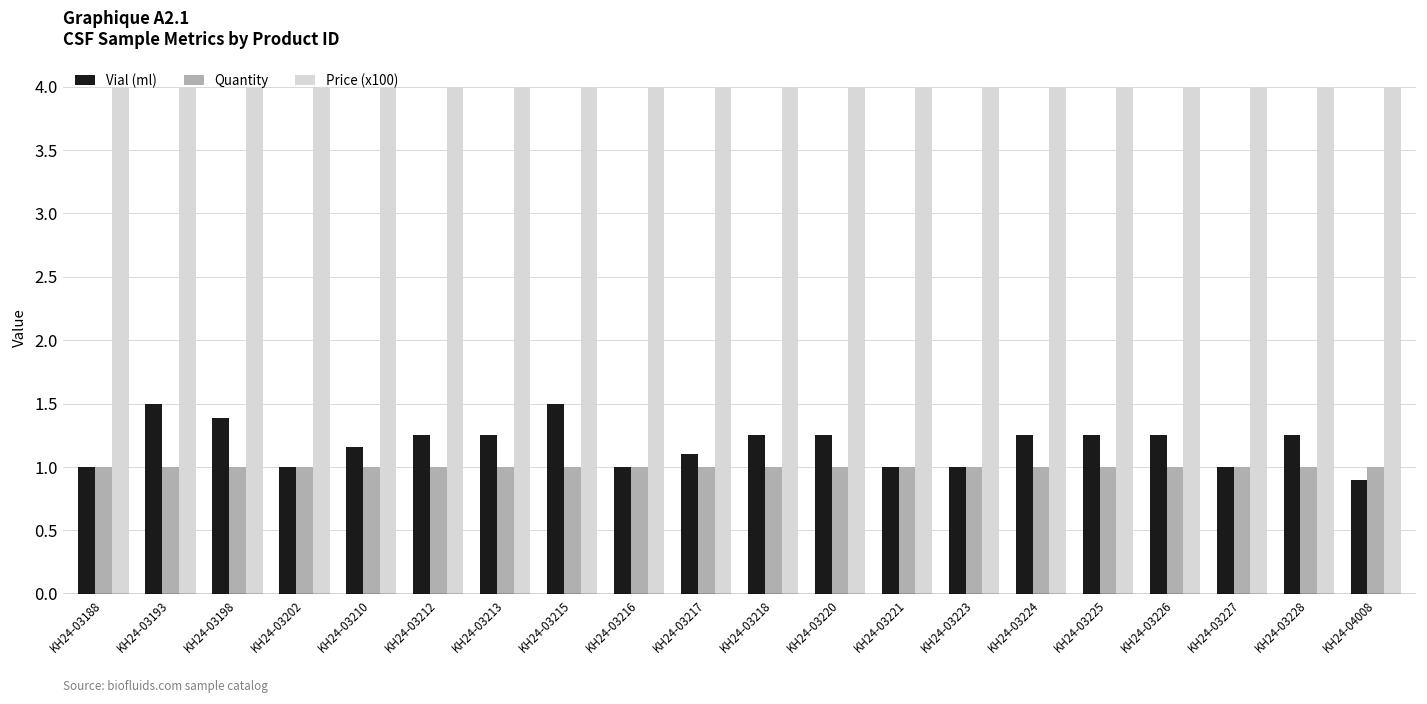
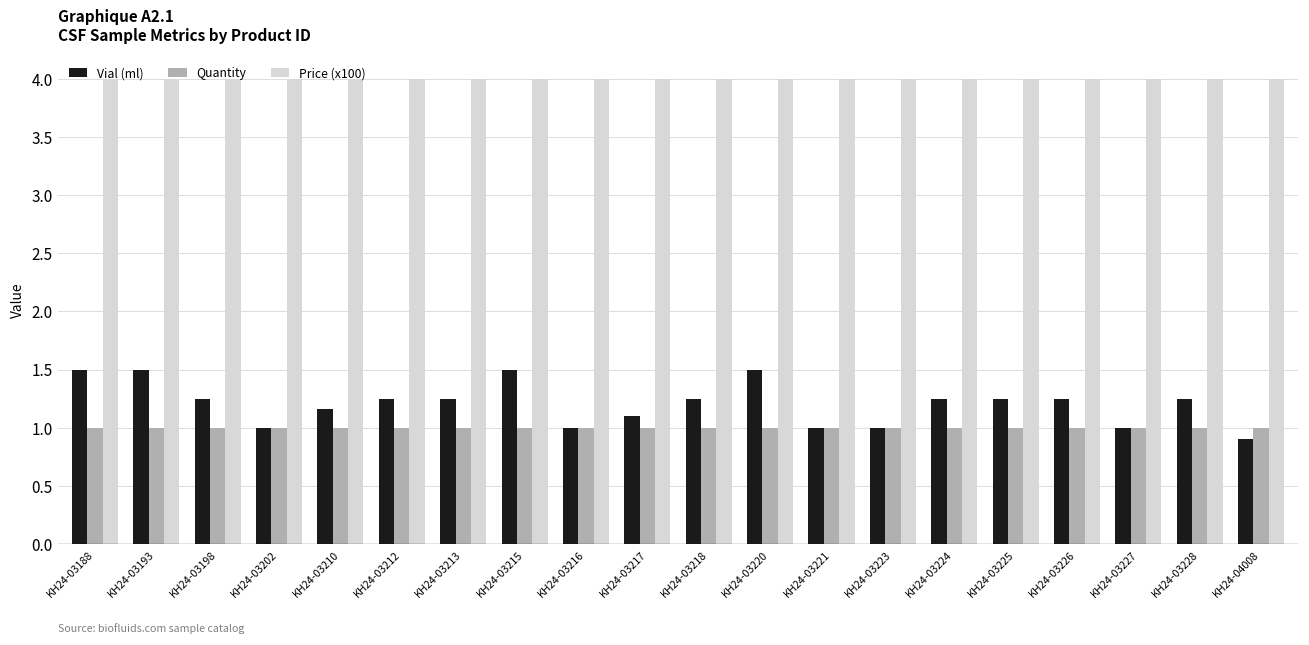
Vial (ml), KH24-03188: 1.0 -> 1.5
Vial (ml), KH24-03198: 1.39 -> 1.25
Vial (ml), KH24-03220: 1.25 -> 1.50
